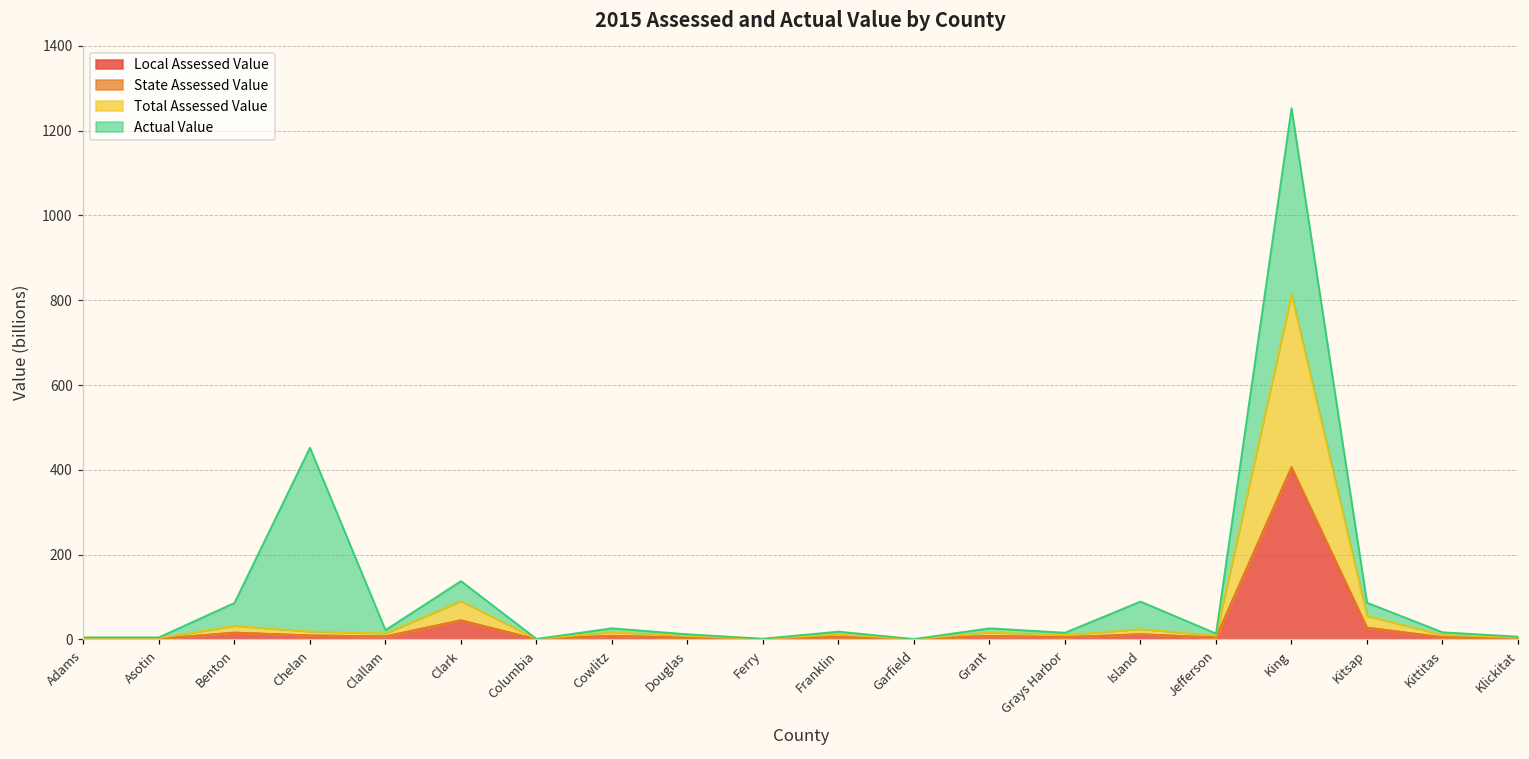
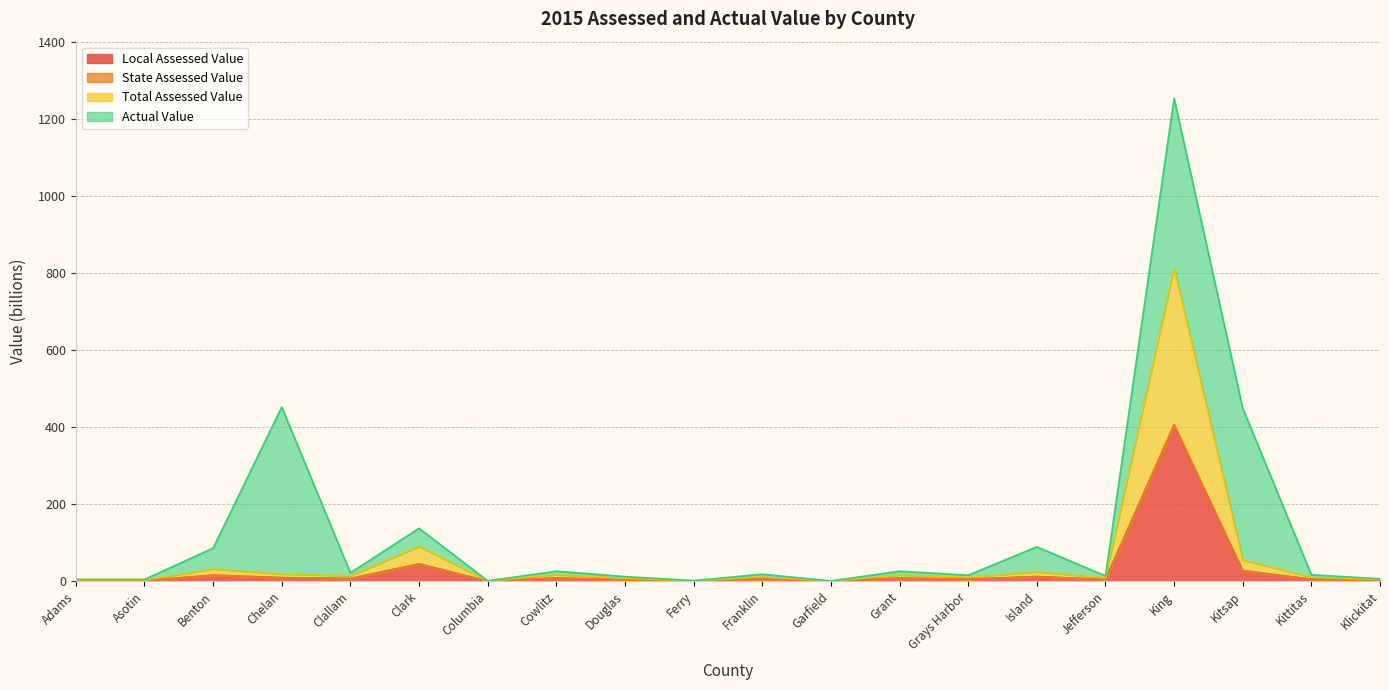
Actual Value, Kitsap: 30 -> 390
